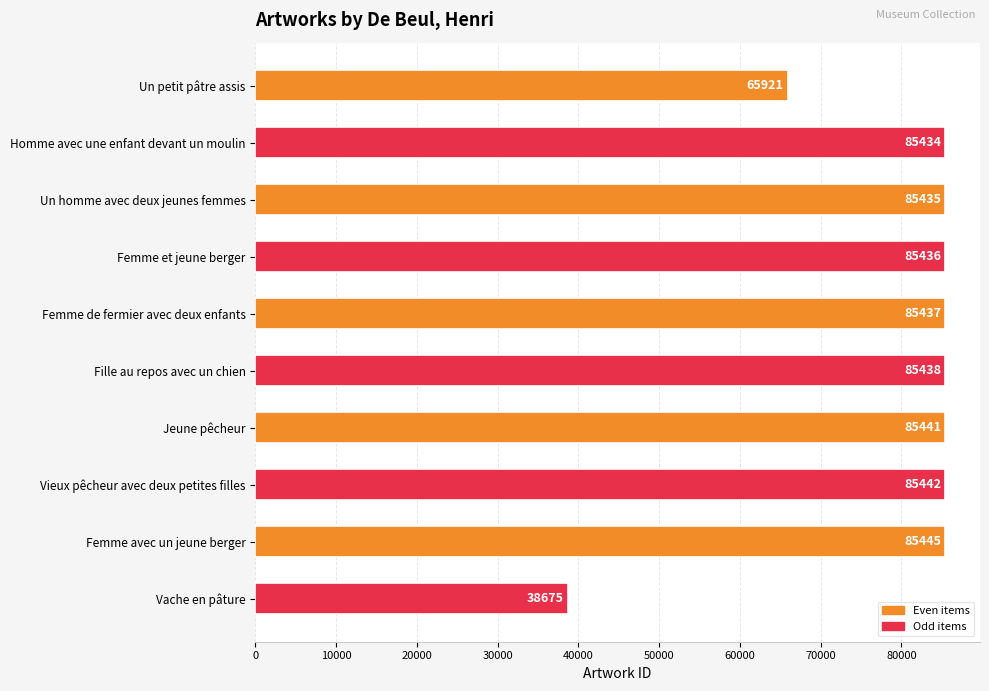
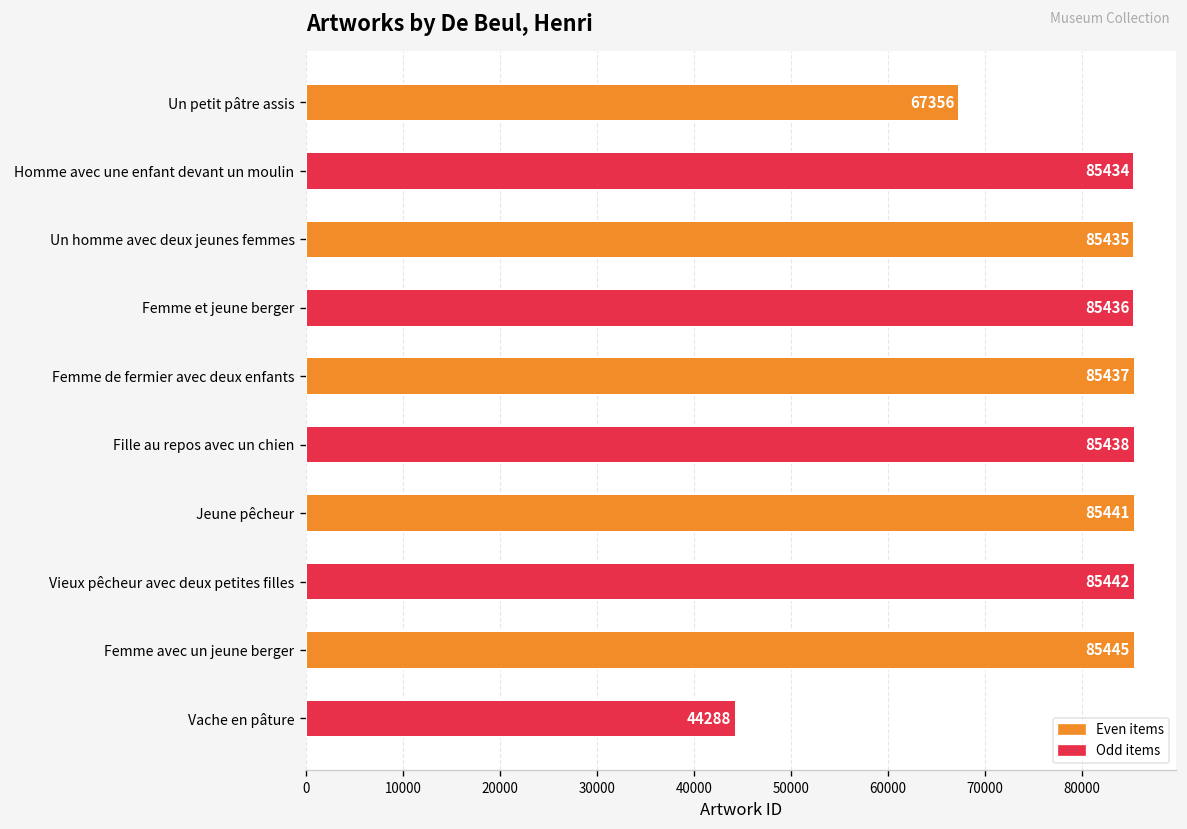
Un petit pâtre assis: 65921 -> 67356
Vache en pâture: 38675 -> 44288
